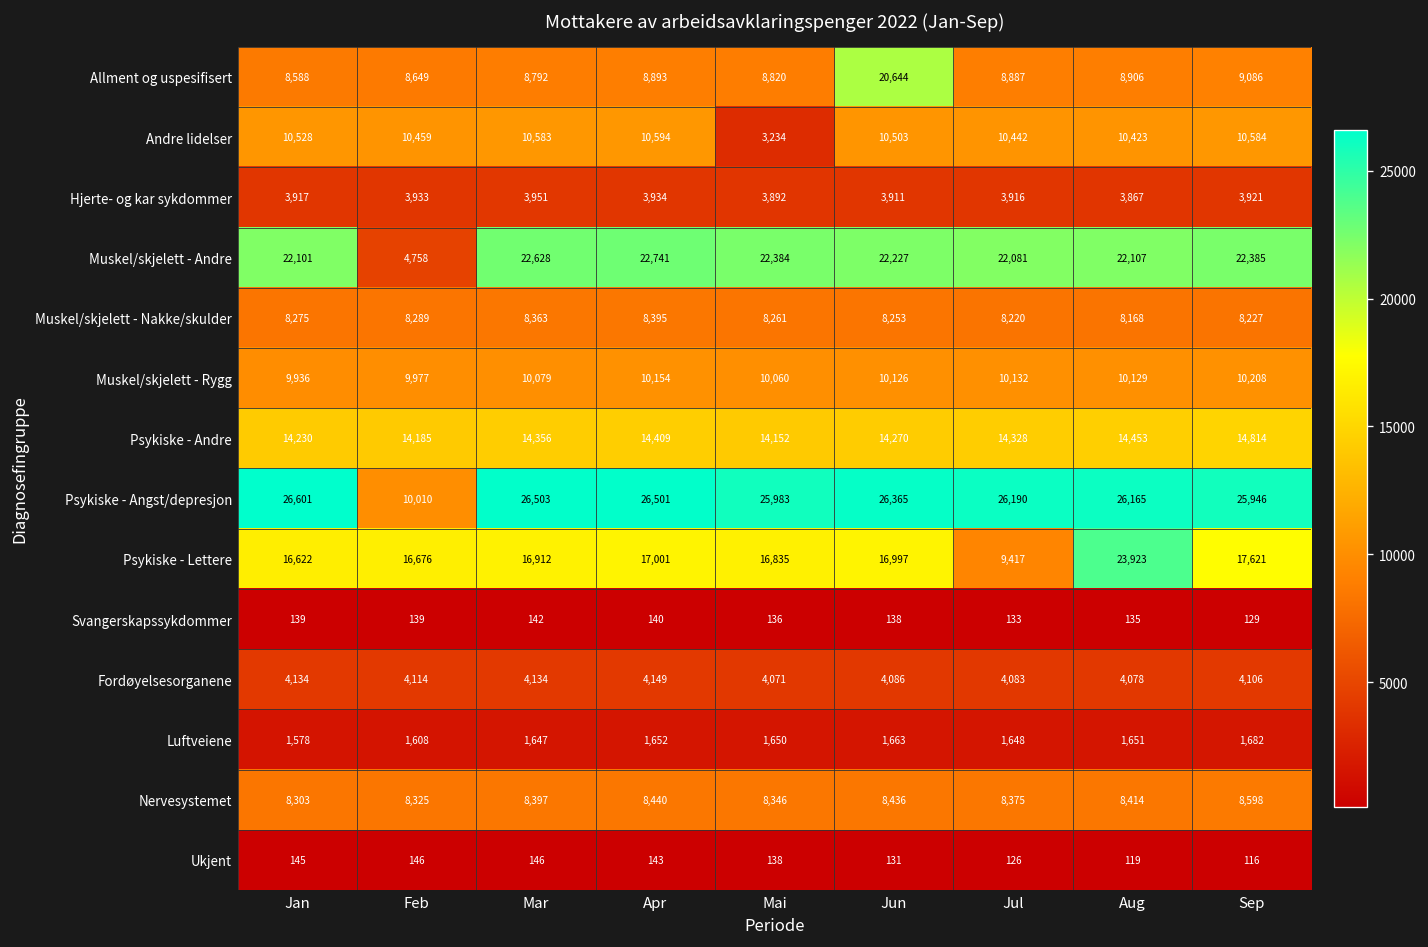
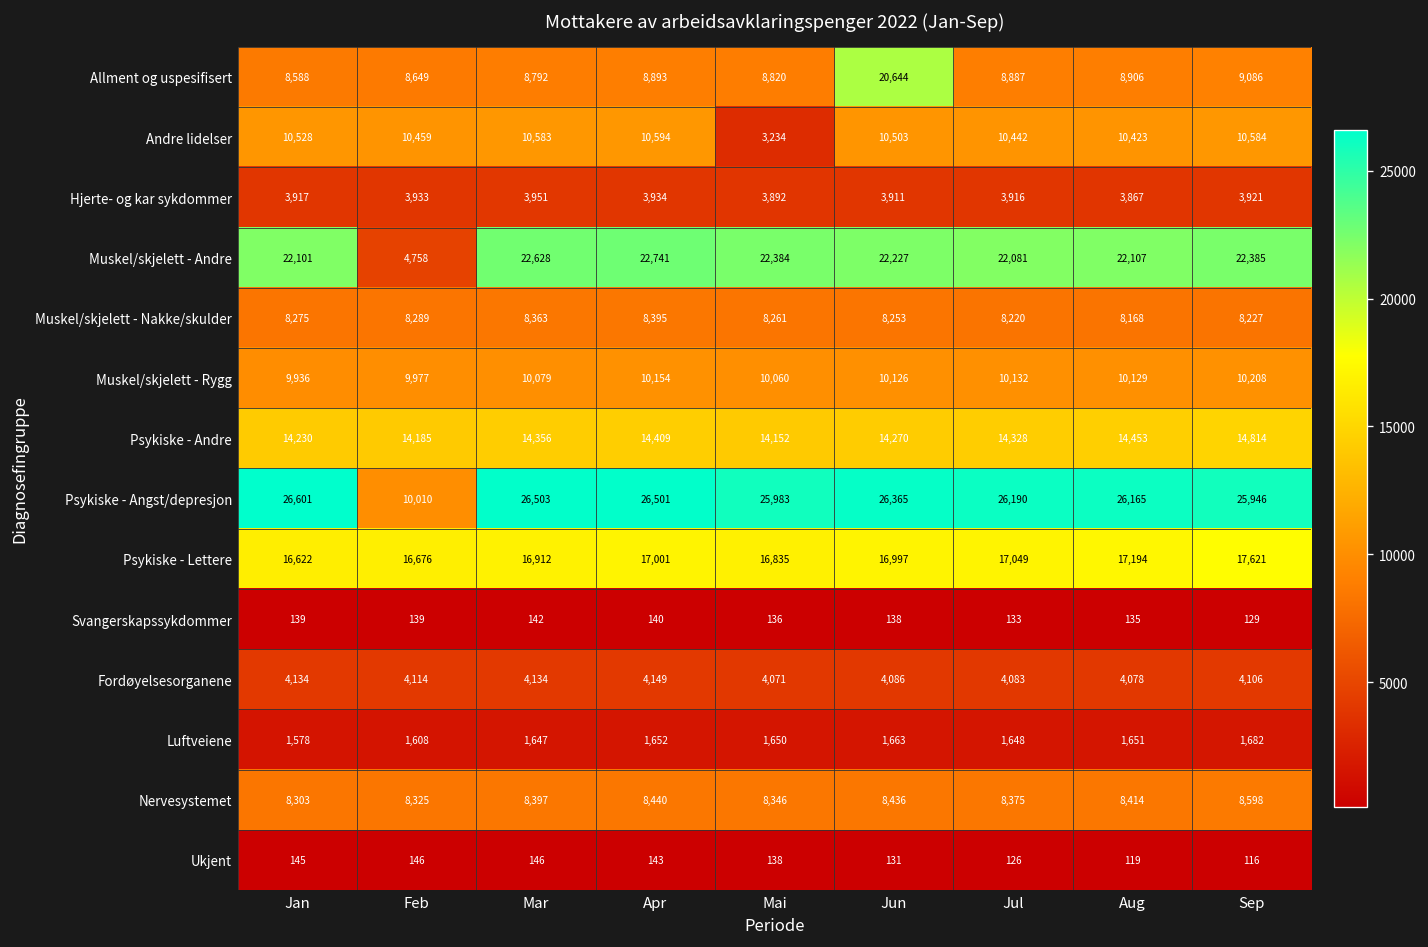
Psykiske - Lettere, Jul: 9,417 -> 17,049
Psykiske - Lettere, Aug: 23,923 -> 17,194
